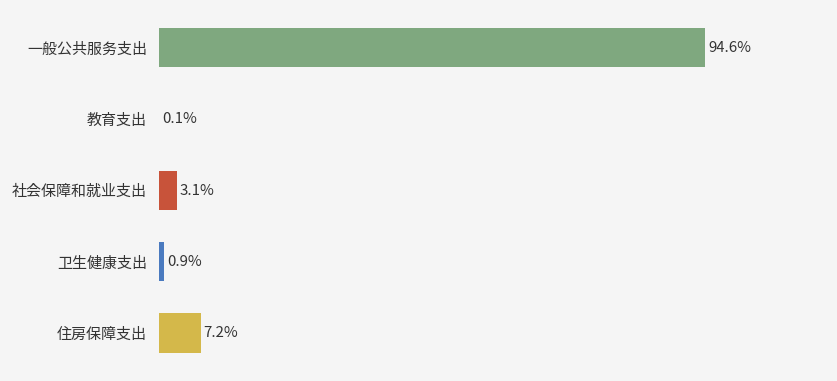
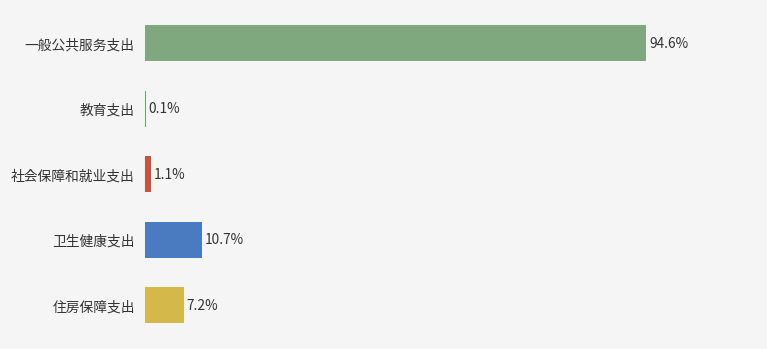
社会保障和就业支出: 3.1% -> 1.1%
卫生健康支出: 0.9% -> 10.7%
